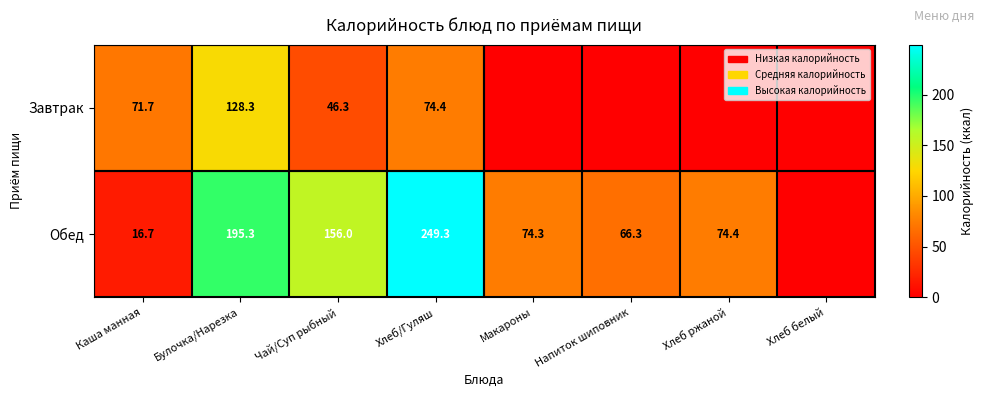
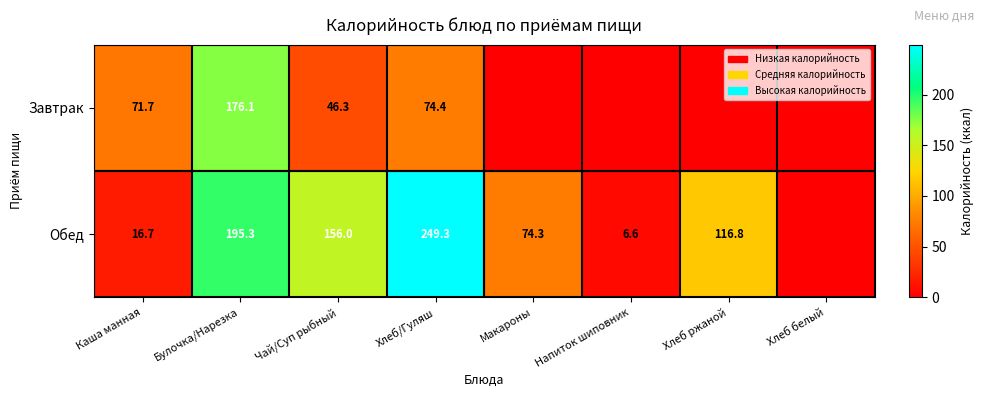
Завтрак, Булочка/Нарезка: 128.3 -> 176.1
Обед, Напиток шиповник: 66.3 -> 6.6
Обед, Хлеб ржаной: 74.4 -> 116.8
